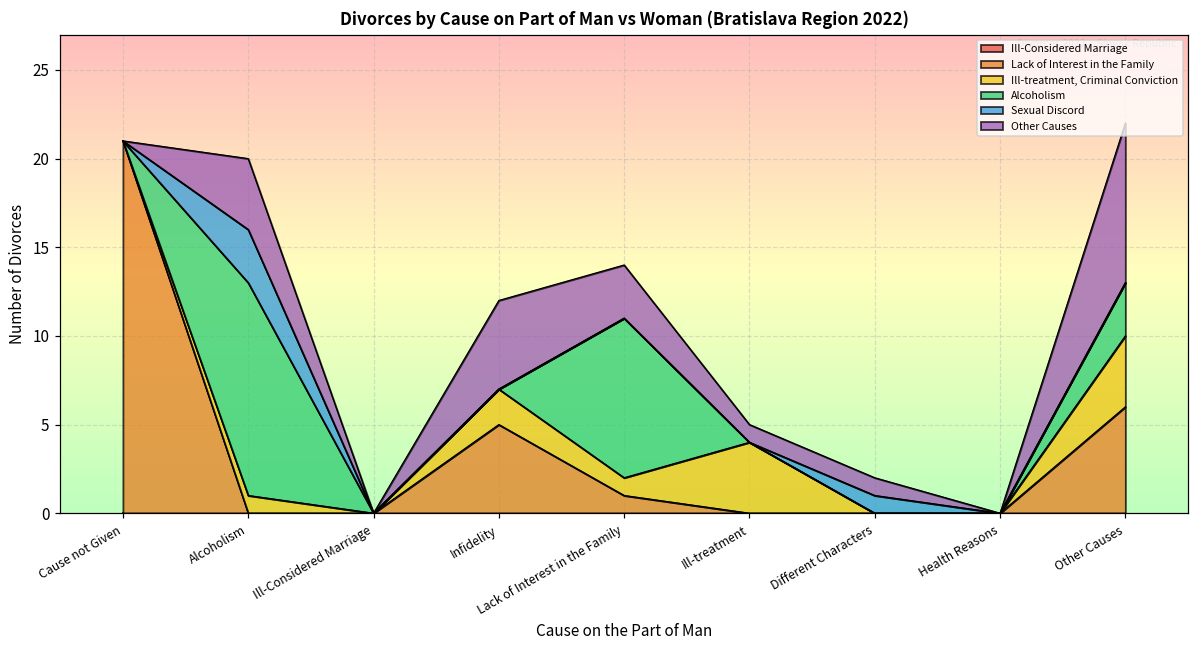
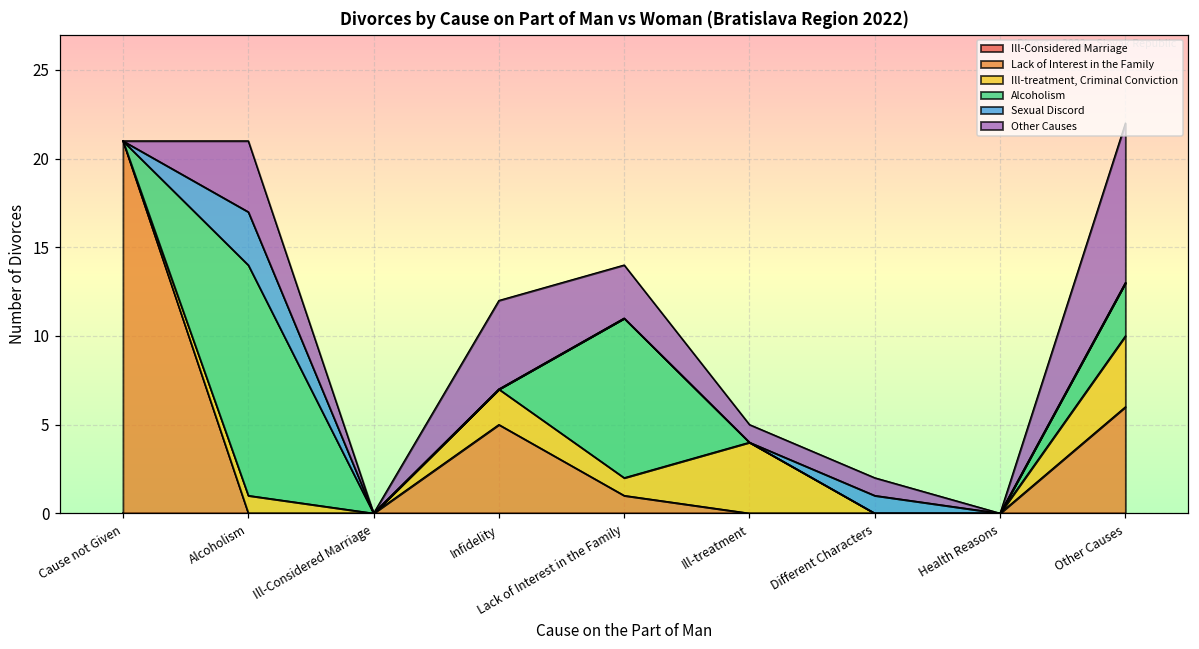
Alcoholism, Alcoholism: 12 -> 13
